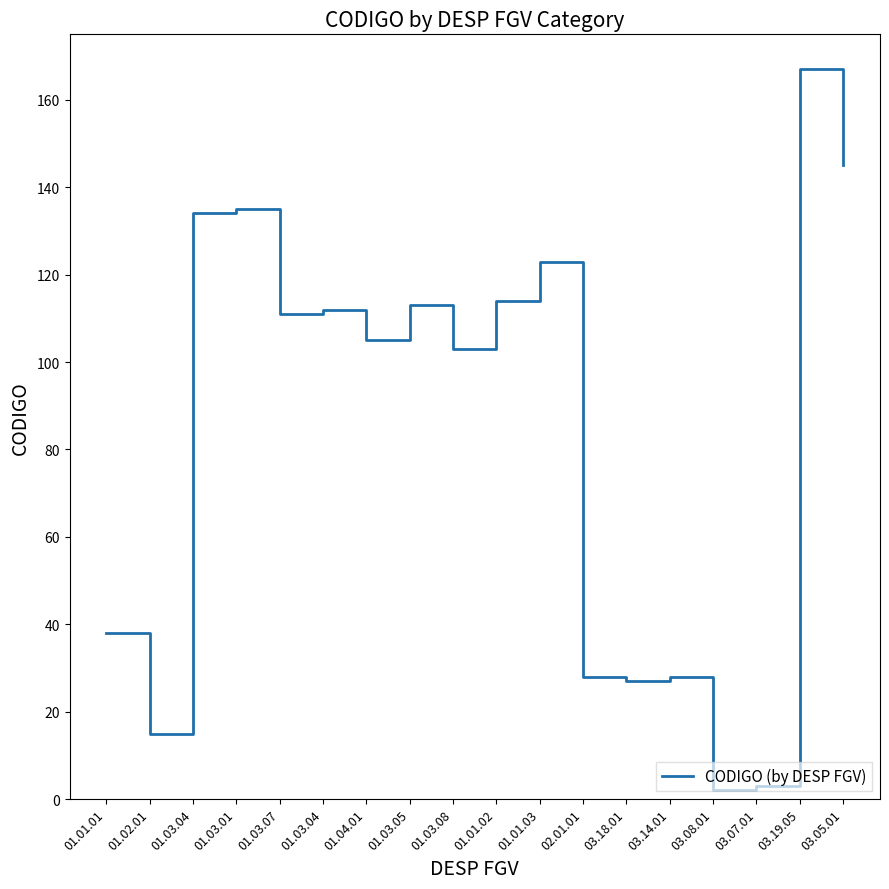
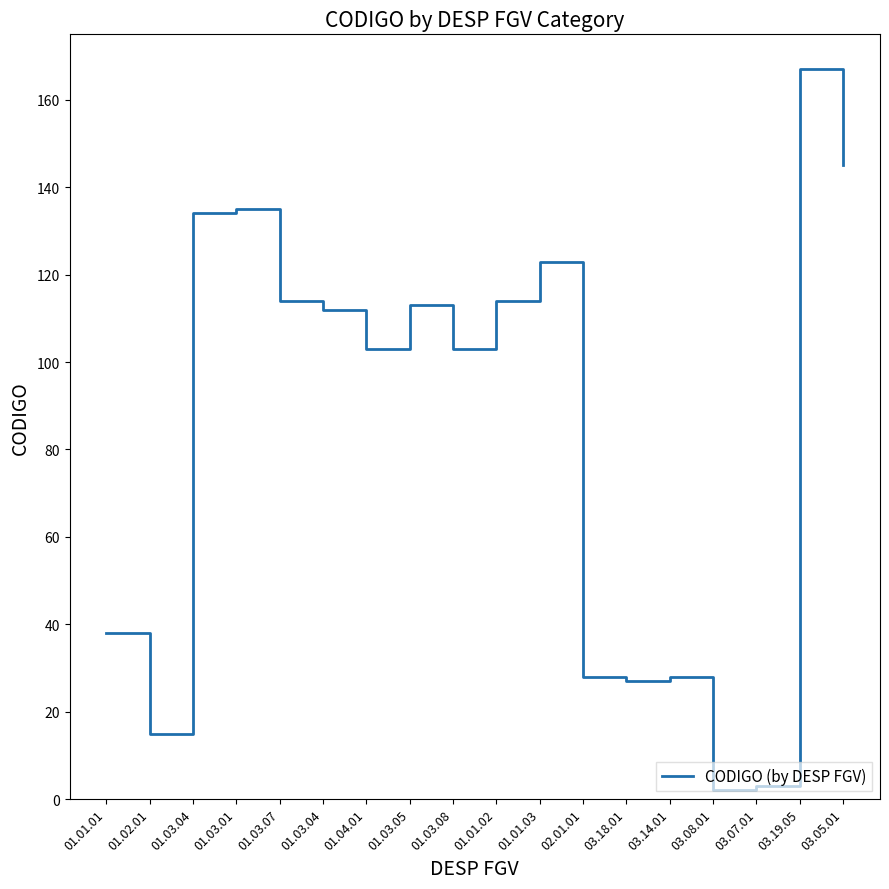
01.03.07: 111 -> 114
01.04.01: 105 -> 103
